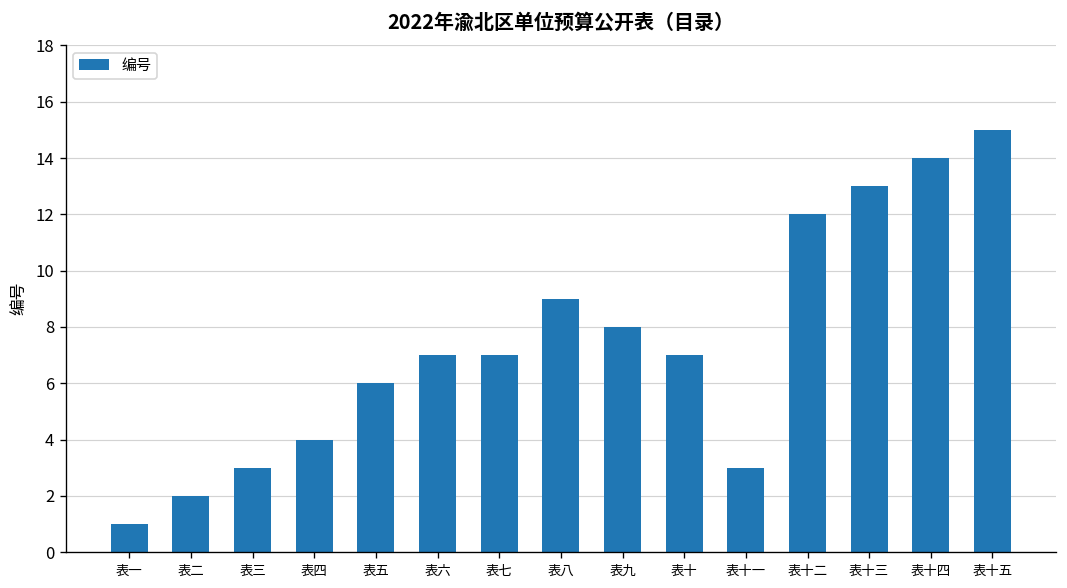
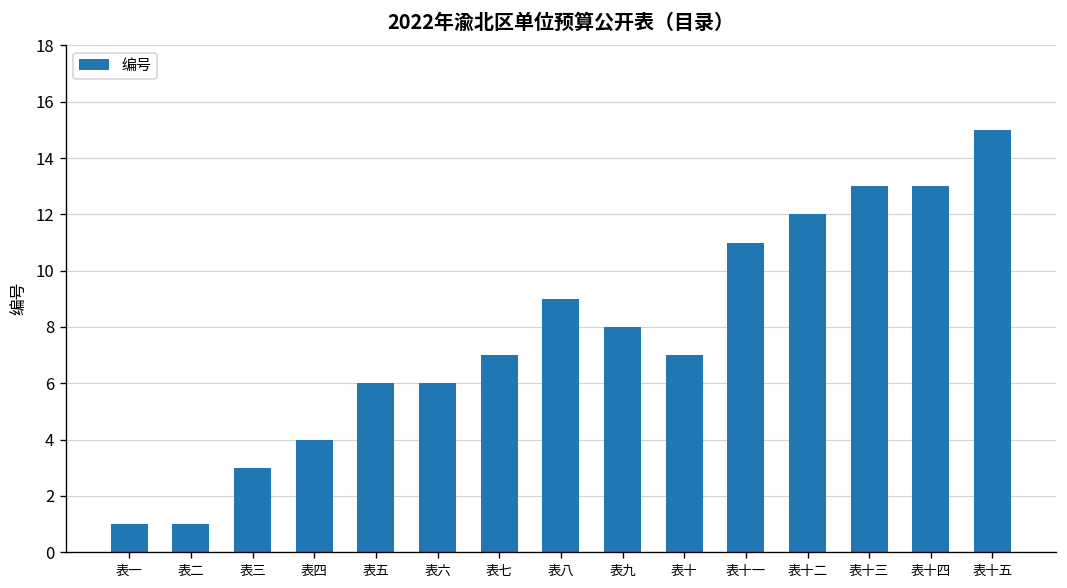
表二: 2 -> 1
表六: 7 -> 6
表十一: 3 -> 11
表十四: 14 -> 13
